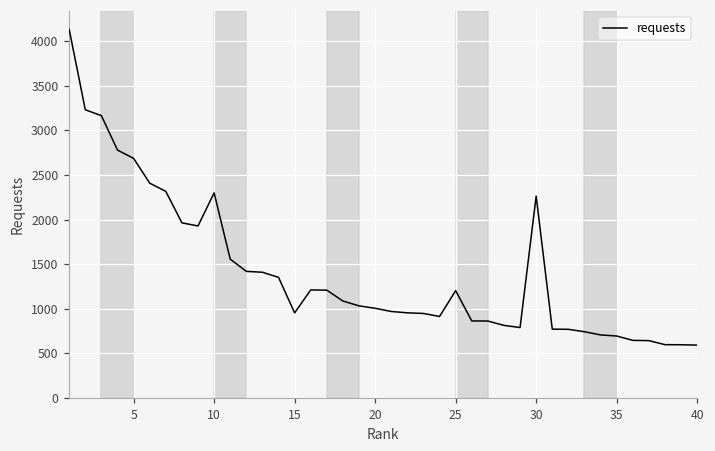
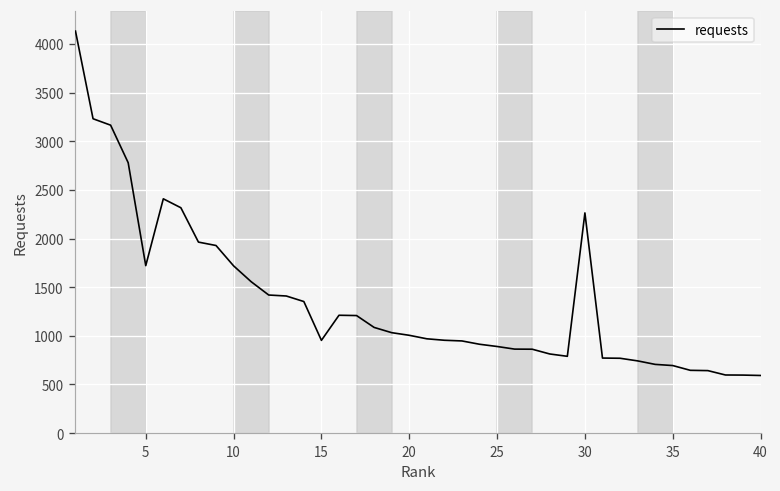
5: 2700 -> 1700
10: 2300 -> 1700
25: 1200 -> 900
